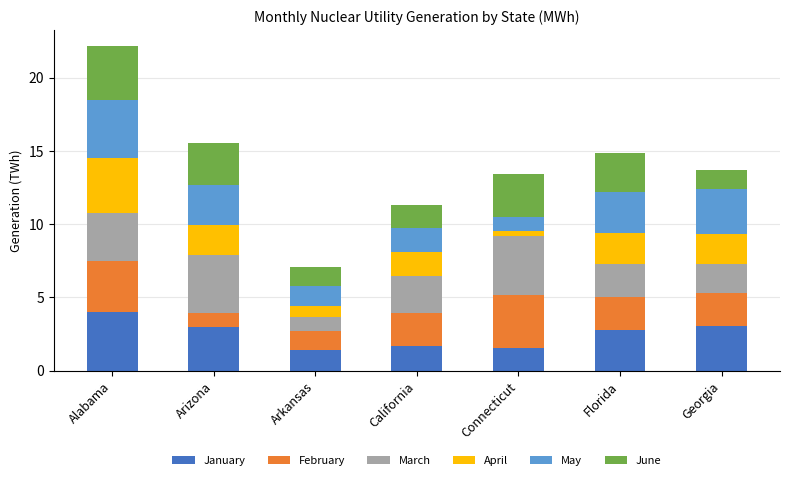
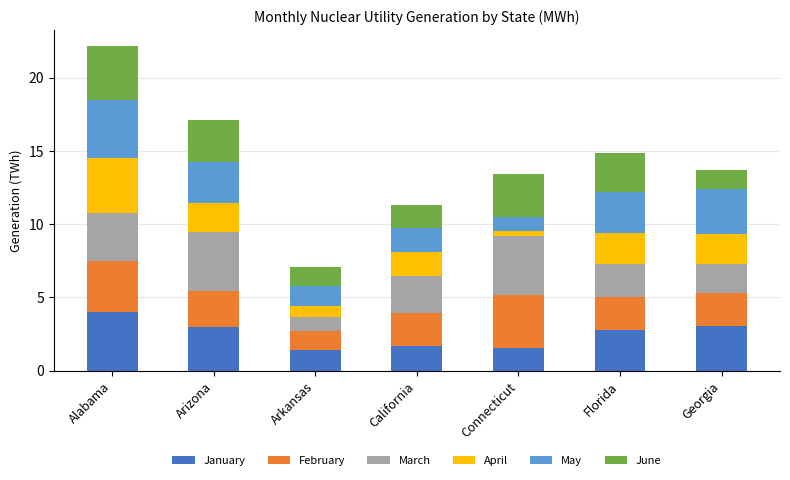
February, Arizona: 0.9 -> 2.5
